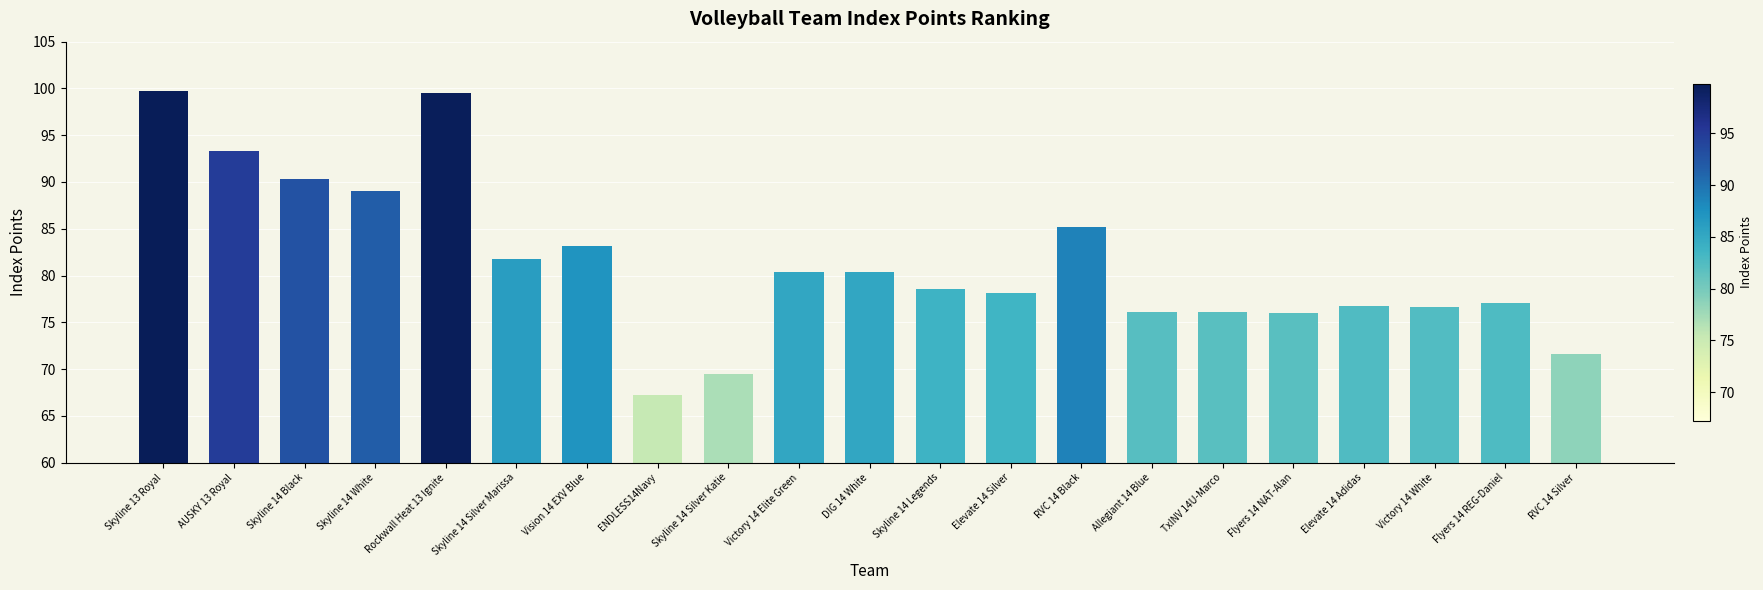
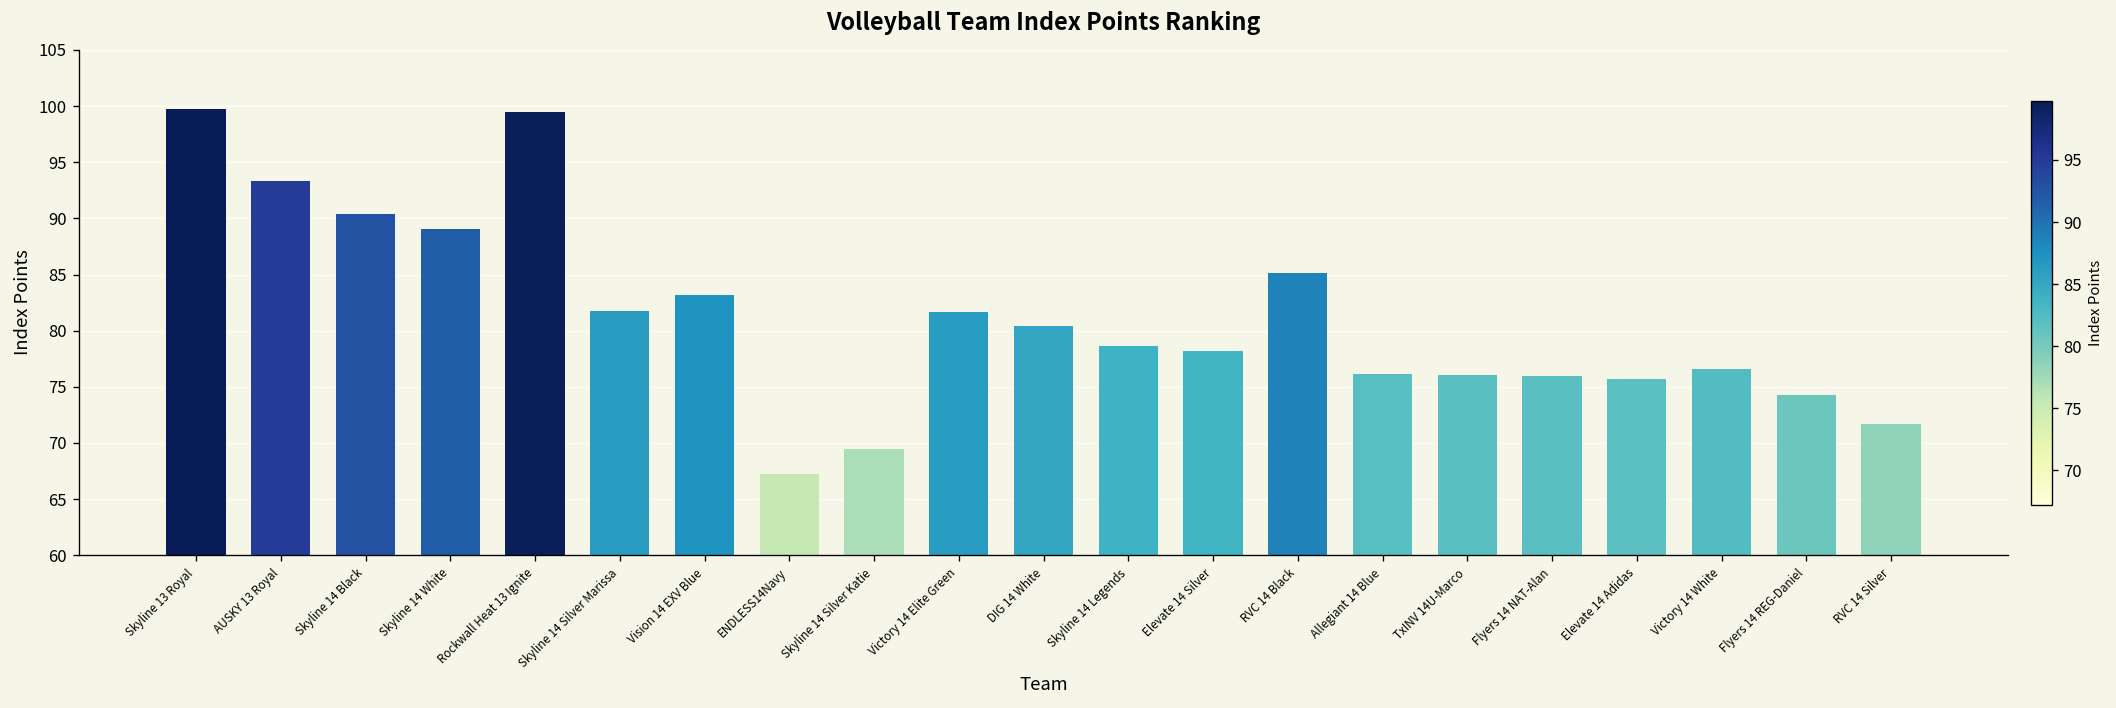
Victory 14 Elite Green: 80 -> 82
Elevate 14 Adidas: 77 -> 76
Flyers 14 REG-Daniel: 77 -> 74
